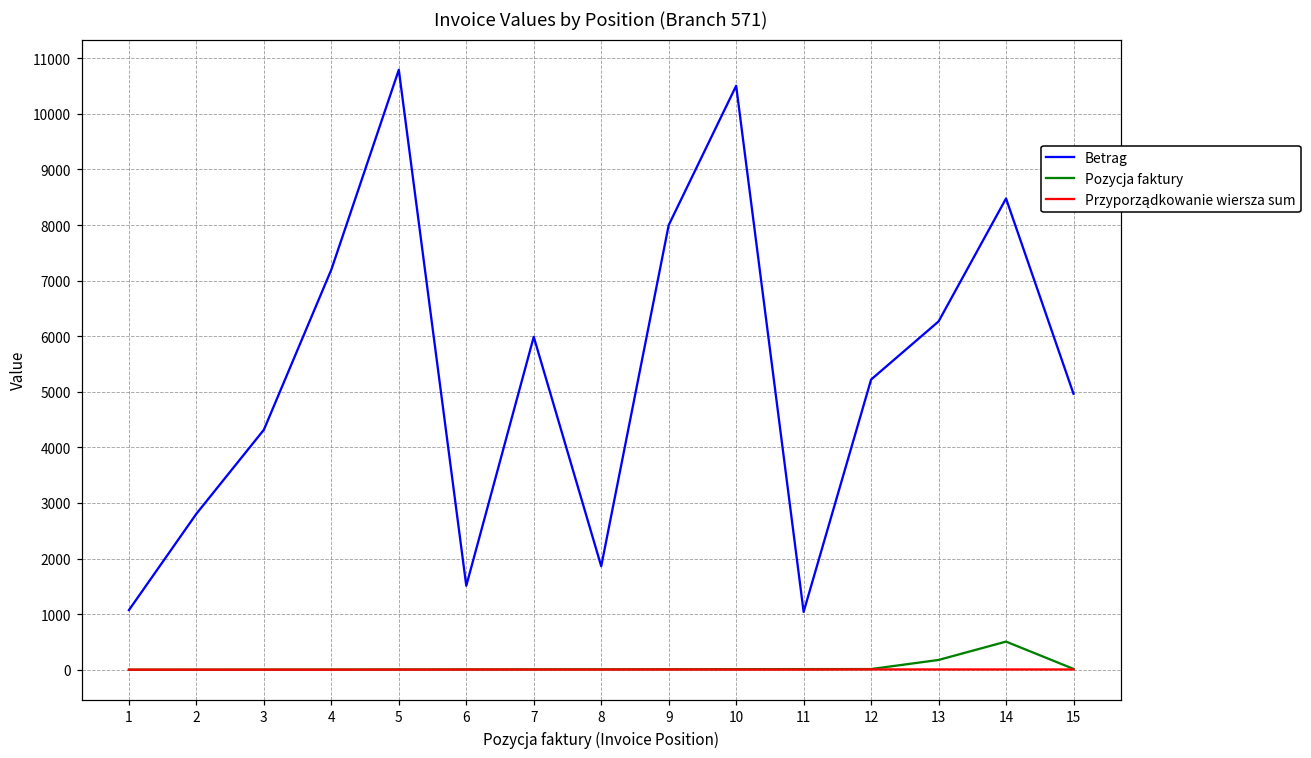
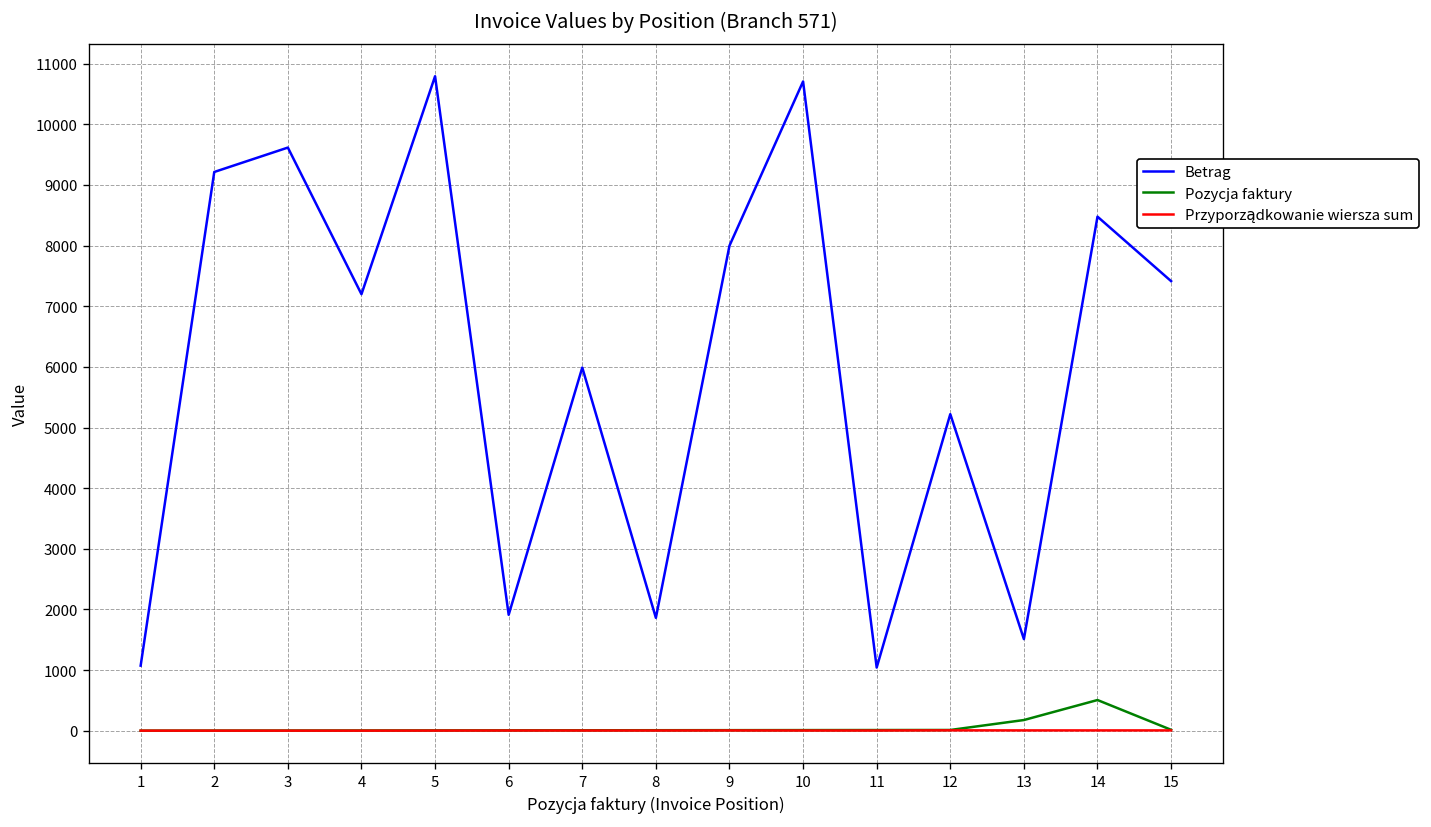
Betrag, 2: 2800 -> 9200
Betrag, 3: 4300 -> 9600
Betrag, 6: 1500 -> 1900
Betrag, 10: 10500 -> 10700
Betrag, 13: 6300 -> 1500
Betrag, 15: 5000 -> 7400
